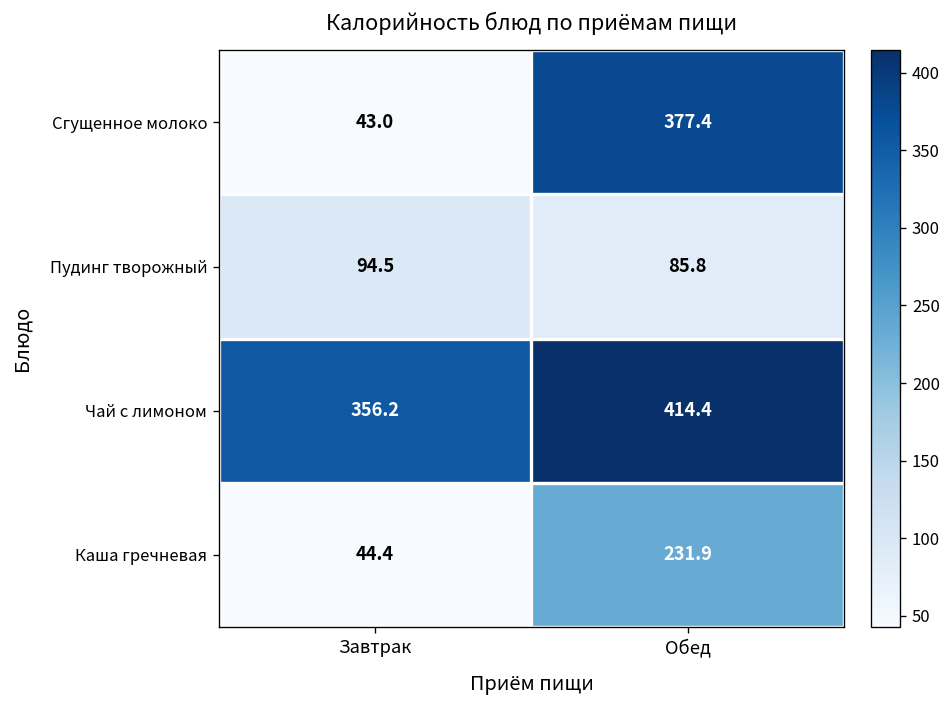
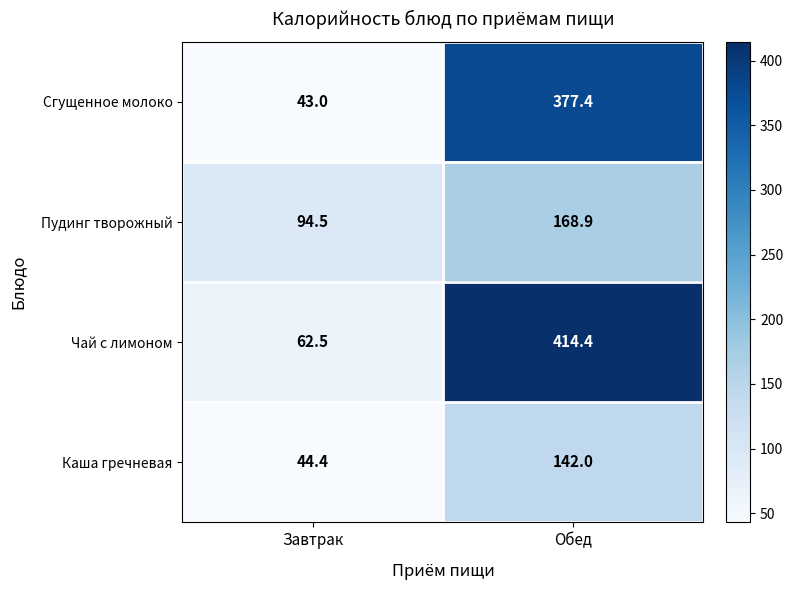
Пудинг творожный, Обед: 85.8 -> 168.9
Чай с лимоном, Завтрак: 356.2 -> 62.5
Каша гречневая, Обед: 231.9 -> 142.0
